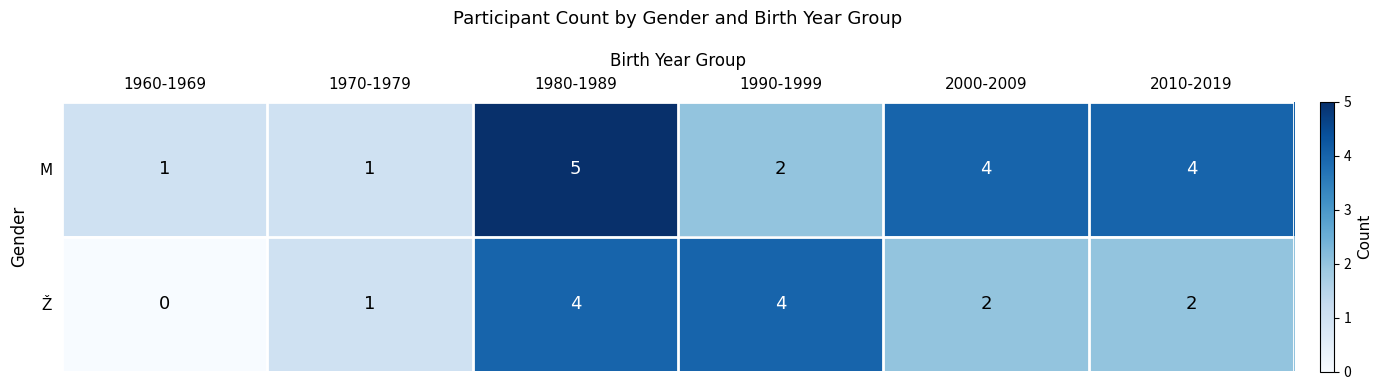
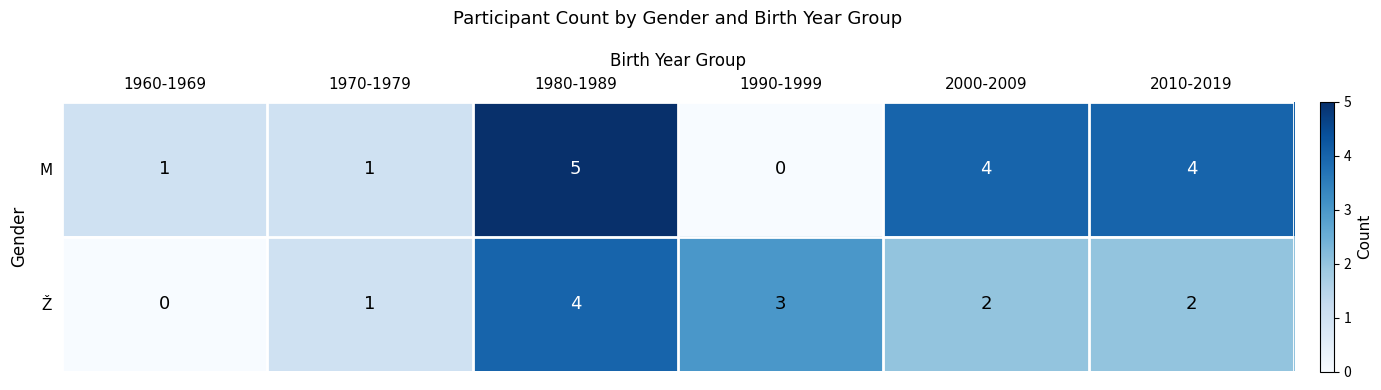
M, 1990-1999: 2 -> 0
Ž, 1990-1999: 4 -> 3
